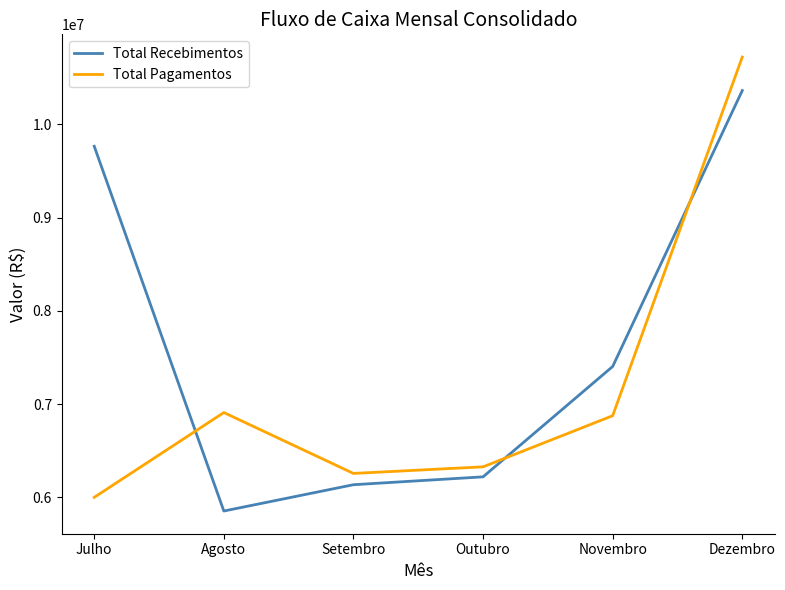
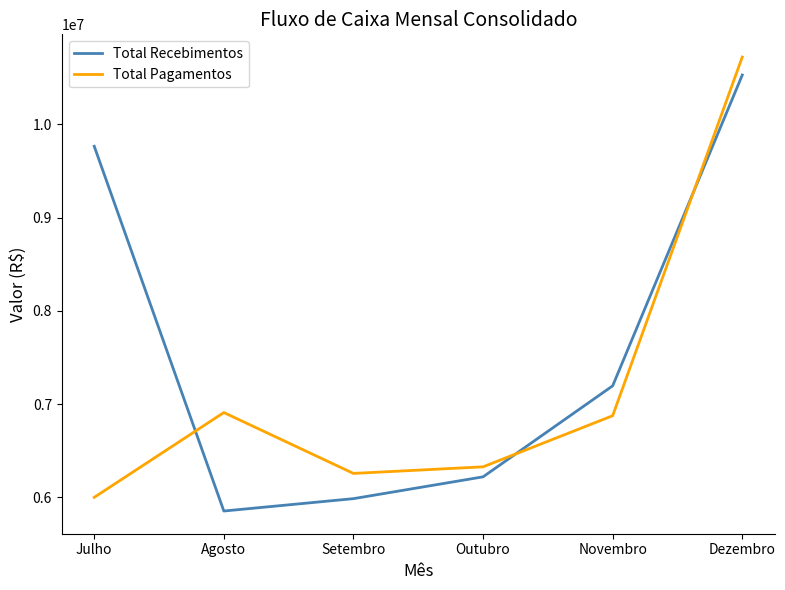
Total Recebimentos, Setembro: 6100000 -> 6000000
Total Recebimentos, Novembro: 7400000 -> 7200000
Total Recebimentos, Dezembro: 10400000 -> 10500000
